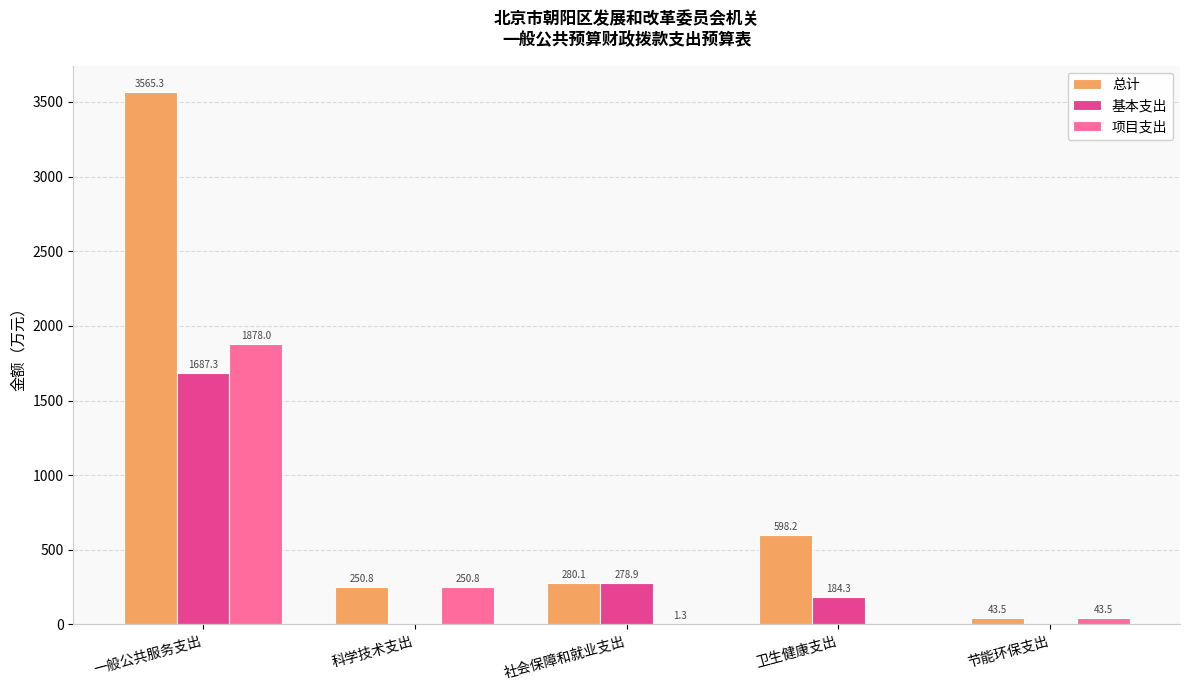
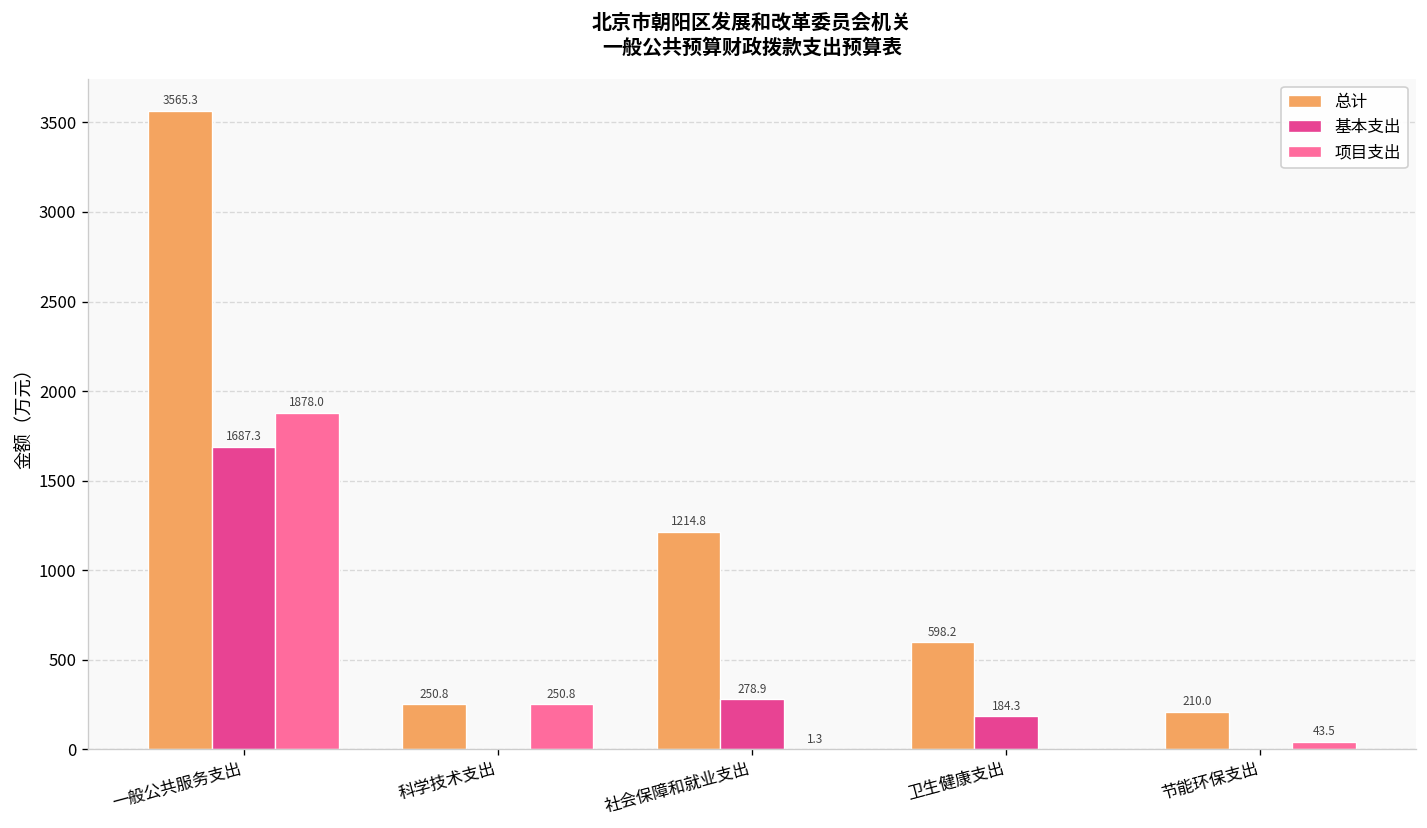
总计, 社会保障和就业支出: 280.1 -> 1214.8
总计, 节能环保支出: 43.5 -> 210.0
